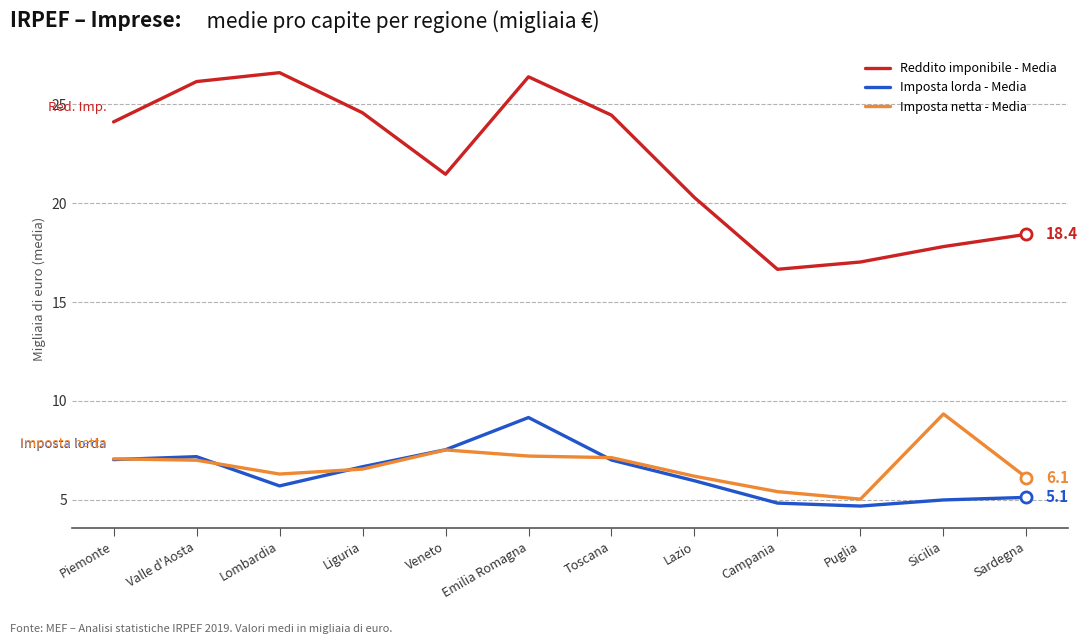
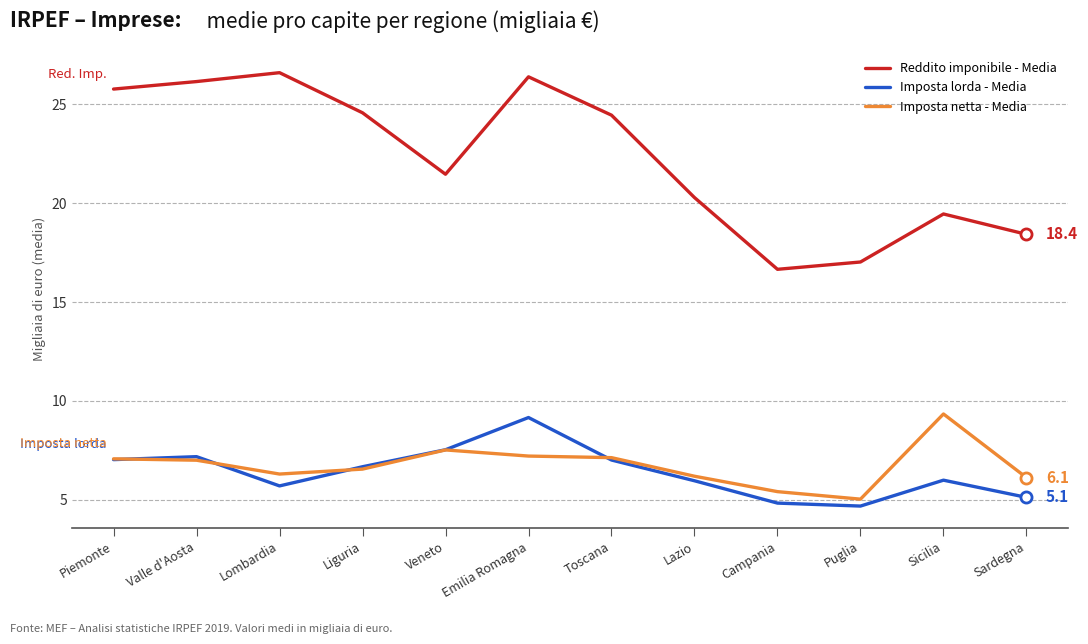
Reddito imponibile - Media, Piemonte: 24.1 -> 25.8
Reddito imponibile - Media, Sicilia: 17.8 -> 19.5
Imposta lorda - Media, Sicilia: 5.0 -> 6.0
